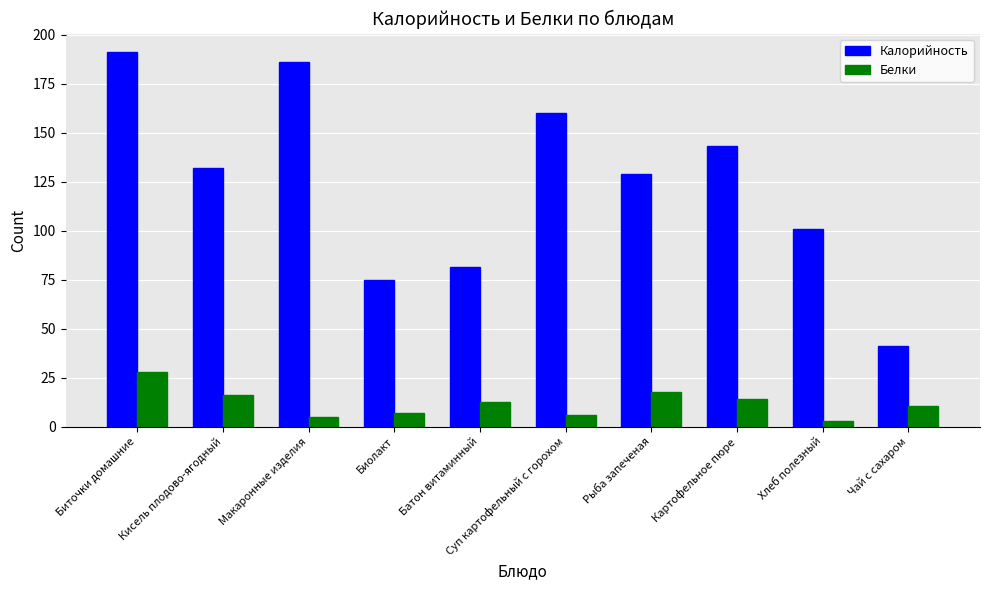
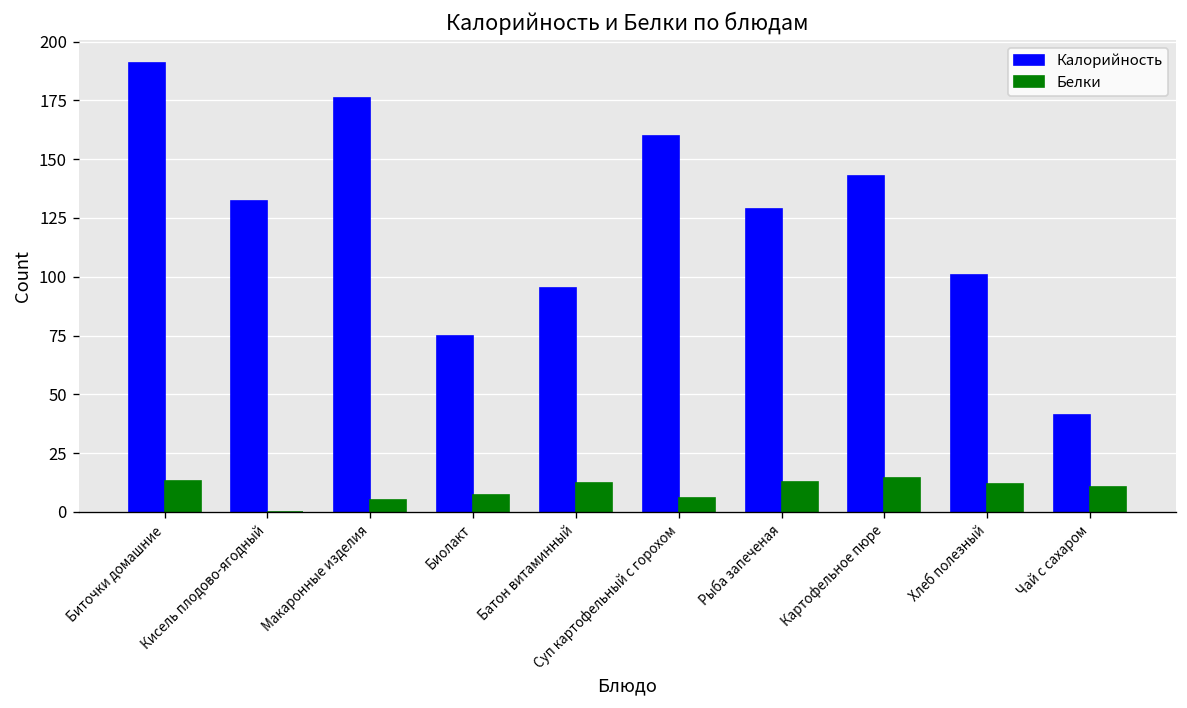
Белки, Биточки домашние: 28 -> 13
Белки, Кисель плодово-ягодный: 16 -> 0
Калорийность, Макаронные изделия: 186 -> 176
Калорийность, Батон витаминный: 81 -> 95
Белки, Рыба запеченая: 18 -> 13
Белки, Хлеб полезный: 3 -> 12
